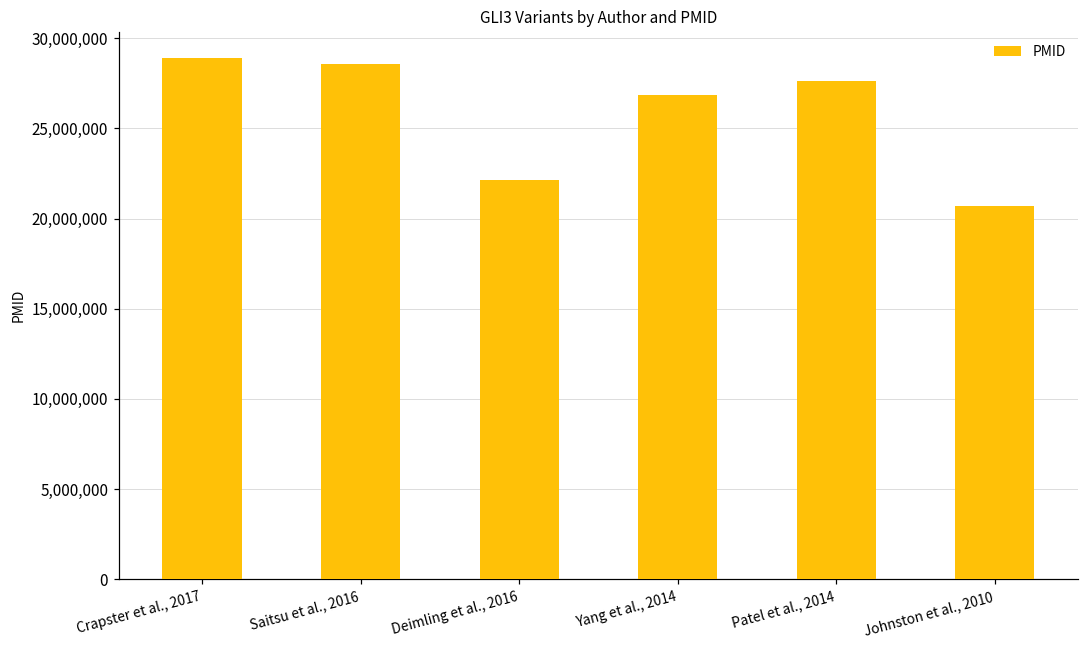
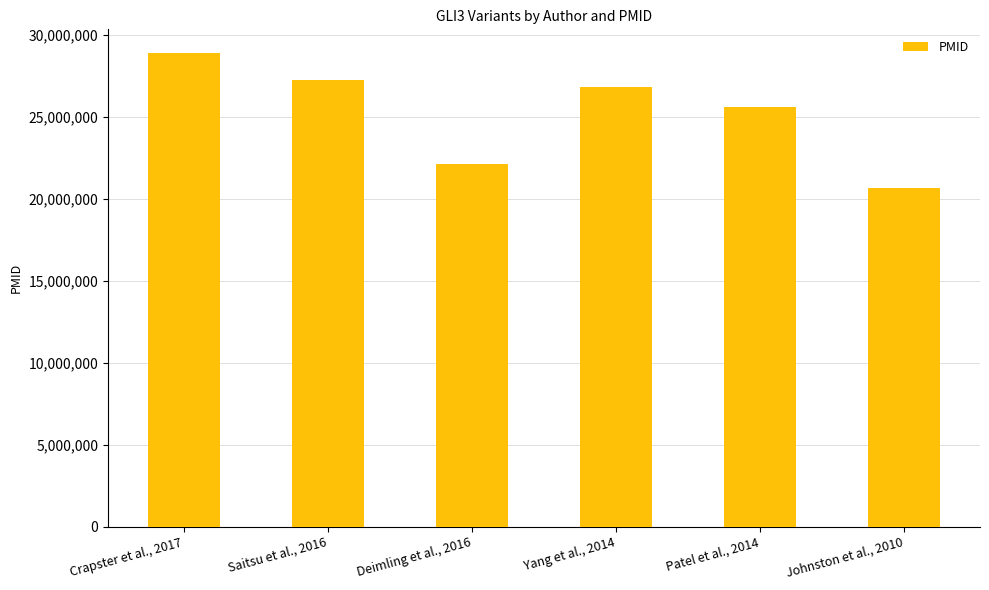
Saitsu et al., 2016: 28,500,000 -> 27,200,000
Patel et al., 2014: 27,600,000 -> 25,600,000
